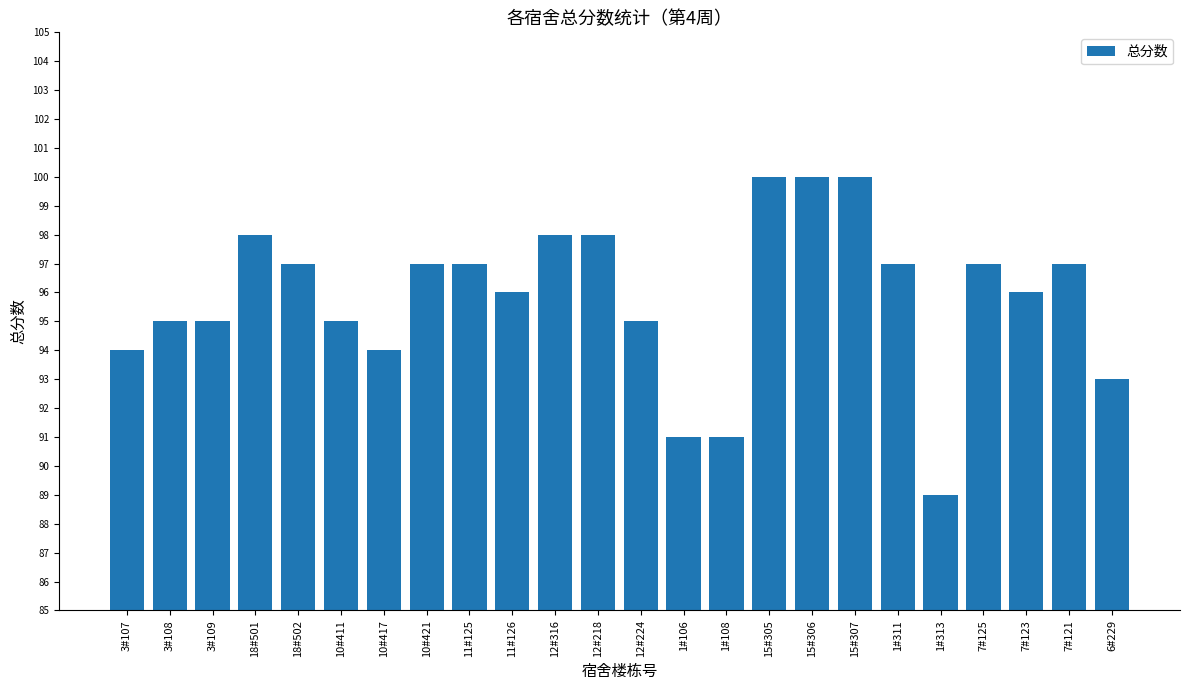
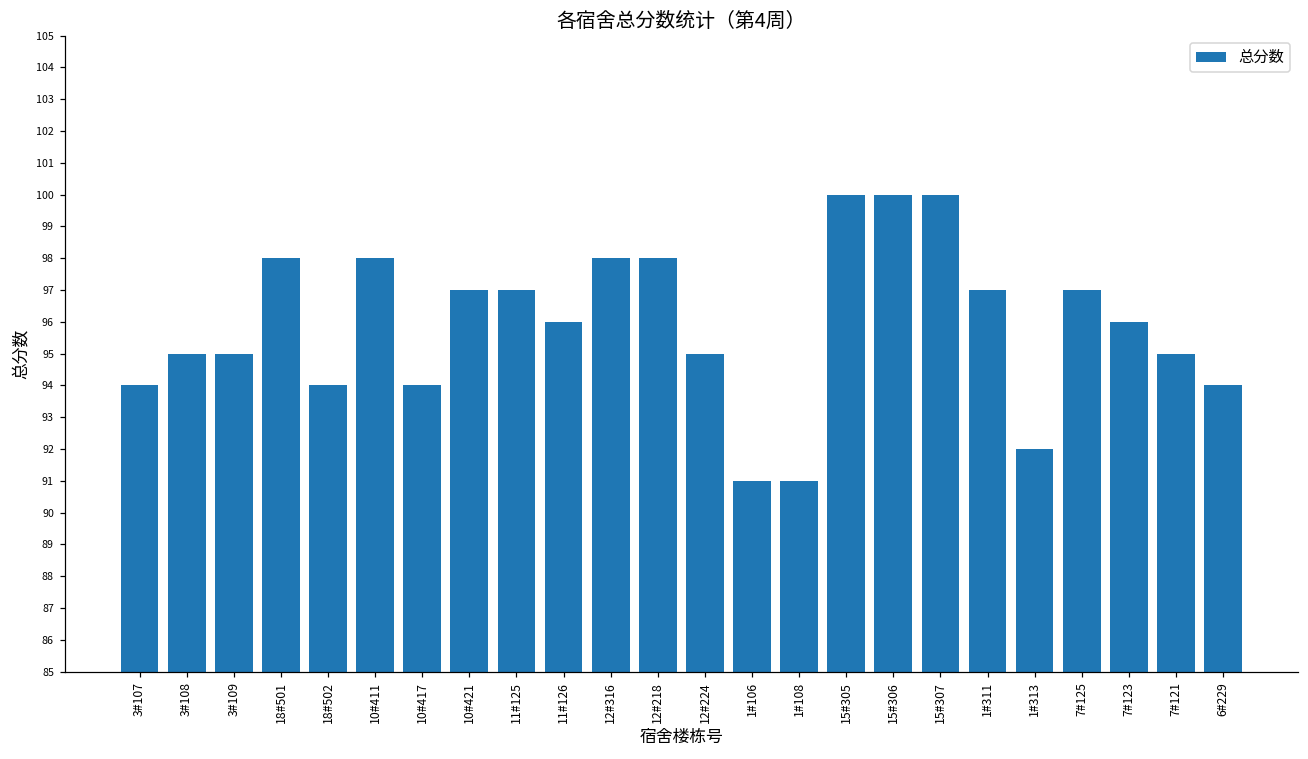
18#502: 97 -> 94
10#411: 95 -> 98
1#313: 89 -> 92
7#121: 97 -> 95
6#229: 93 -> 94
